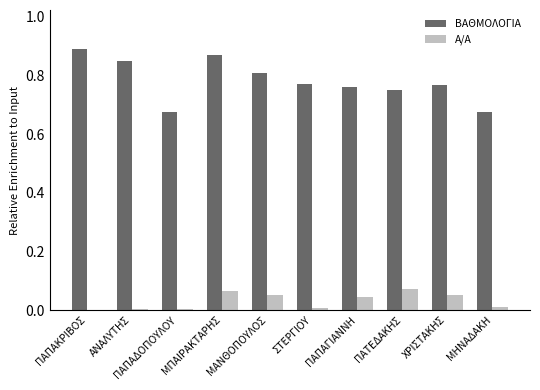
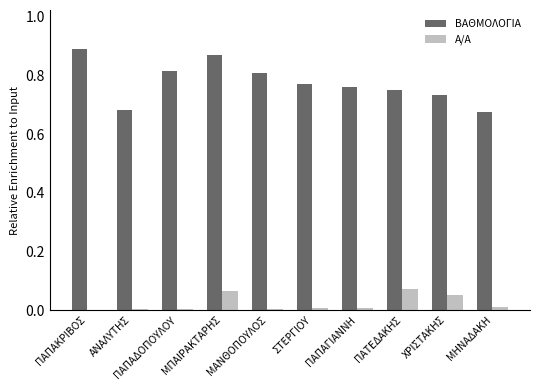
ΒΑΘΜΟΛΟΓΙΑ, ΑΝΑΛΥΤΗΣ: 0.85 -> 0.68
ΒΑΘΜΟΛΟΓΙΑ, ΠΑΠΑΔΟΠΟΥΛΟΥ: 0.68 -> 0.82
Α/Α, ΜΑΝΘΟΠΟΥΛΟΣ: 0.05 -> 0.01
Α/Α, ΠΑΠΑΓΙΑΝΝΗ: 0.05 -> 0.01
ΒΑΘΜΟΛΟΓΙΑ, ΧΡΙΣΤΑΚΗΣ: 0.77 -> 0.73
